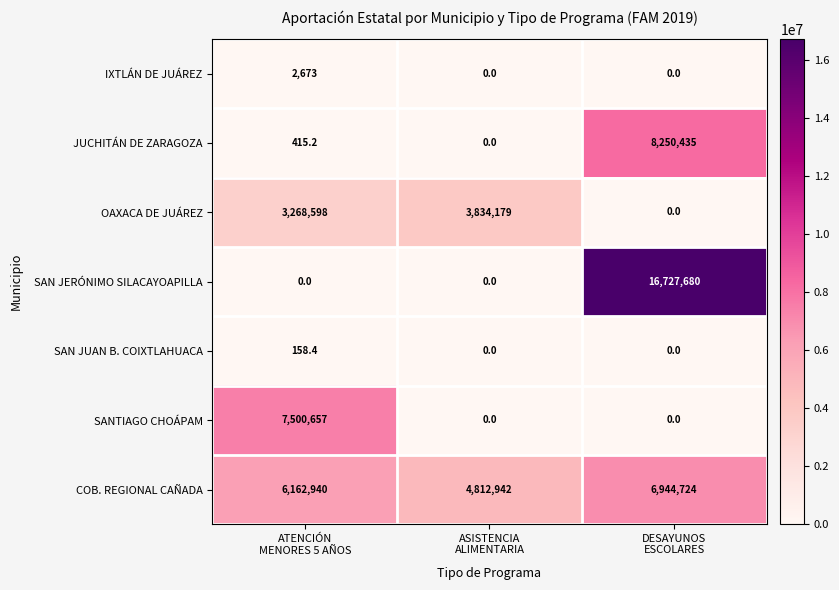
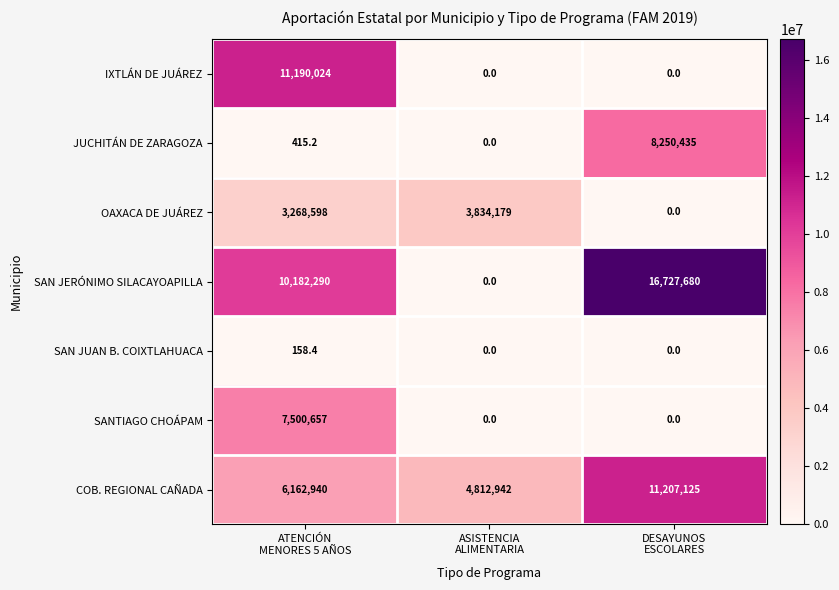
IXTLÁN DE JUÁREZ, ATENCIÓN MENORES 5 AÑOS: 2,673 -> 11,190,024
SAN JERÓNIMO SILACAYOAPILLA, ATENCIÓN MENORES 5 AÑOS: 0.0 -> 10,182,290
COB. REGIONAL CAÑADA, DESAYUNOS ESCOLARES: 6,944,724 -> 11,207,125
